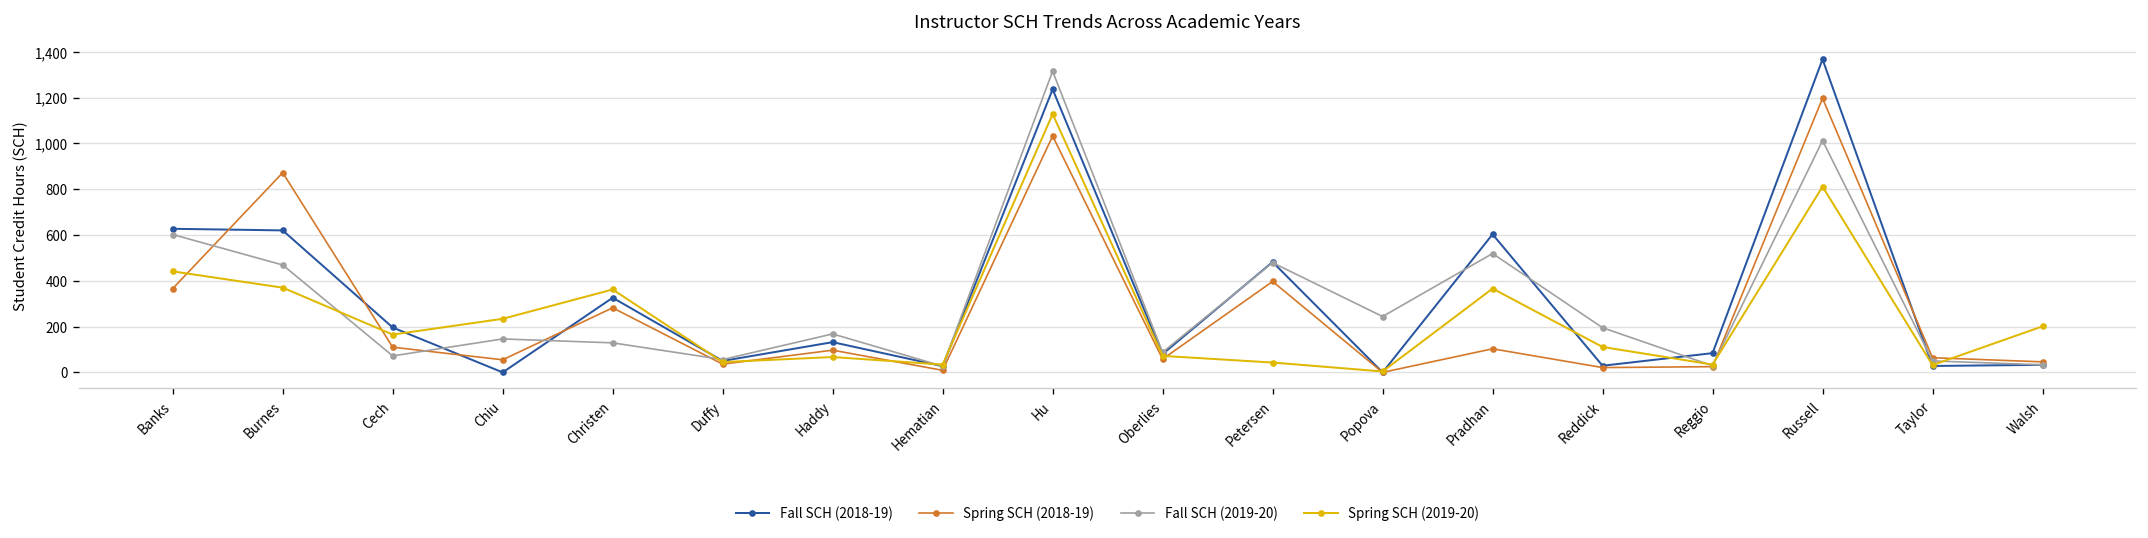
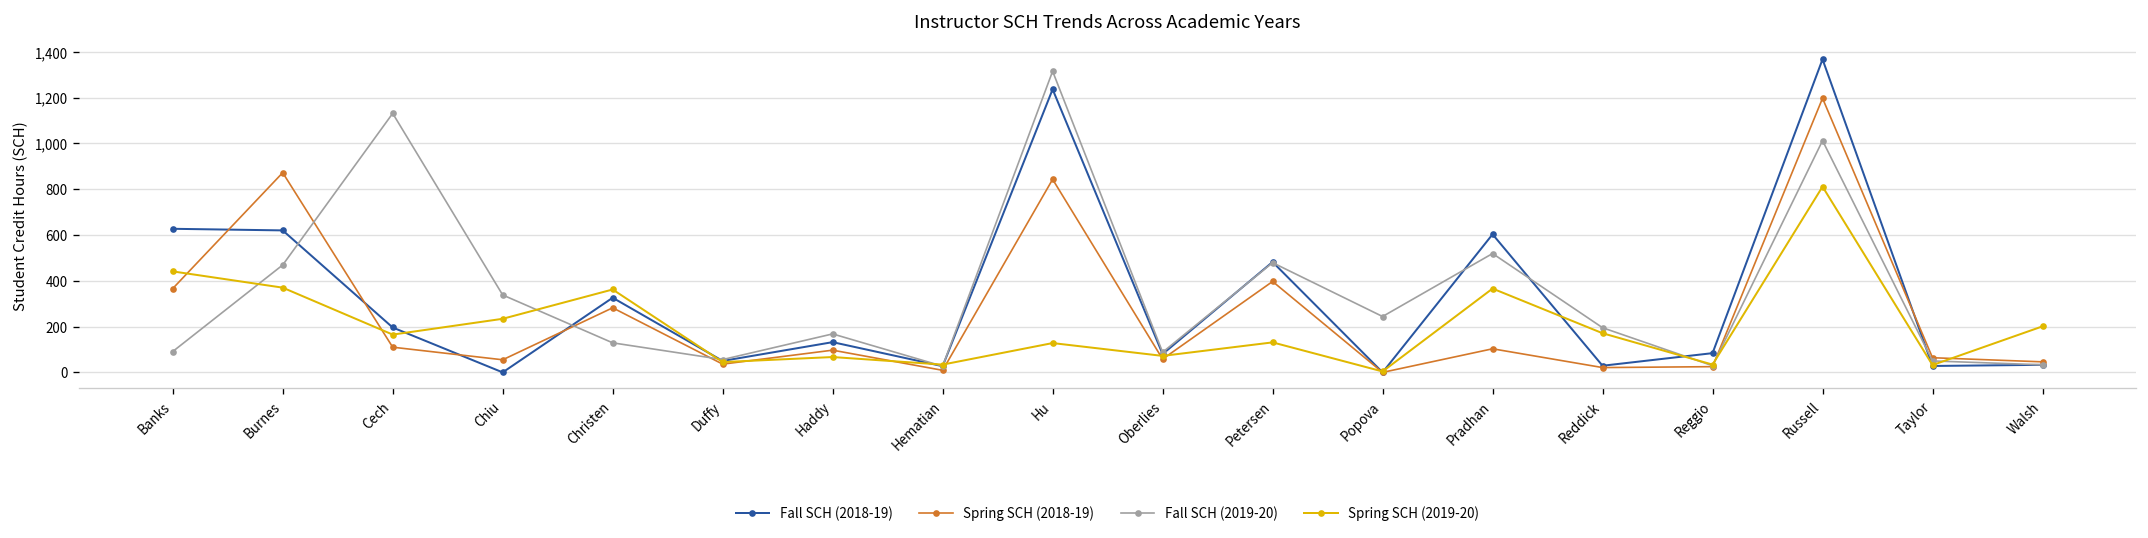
Fall SCH (2019-20), Banks: 600 -> 90
Fall SCH (2019-20), Cech: 70 -> 1,130
Fall SCH (2019-20), Chiu: 150 -> 340
Spring SCH (2018-19), Hu: 1,030 -> 840
Spring SCH (2019-20), Hu: 1,130 -> 130
Spring SCH (2019-20), Petersen: 40 -> 130
Spring SCH (2019-20), Reddick: 110 -> 170
